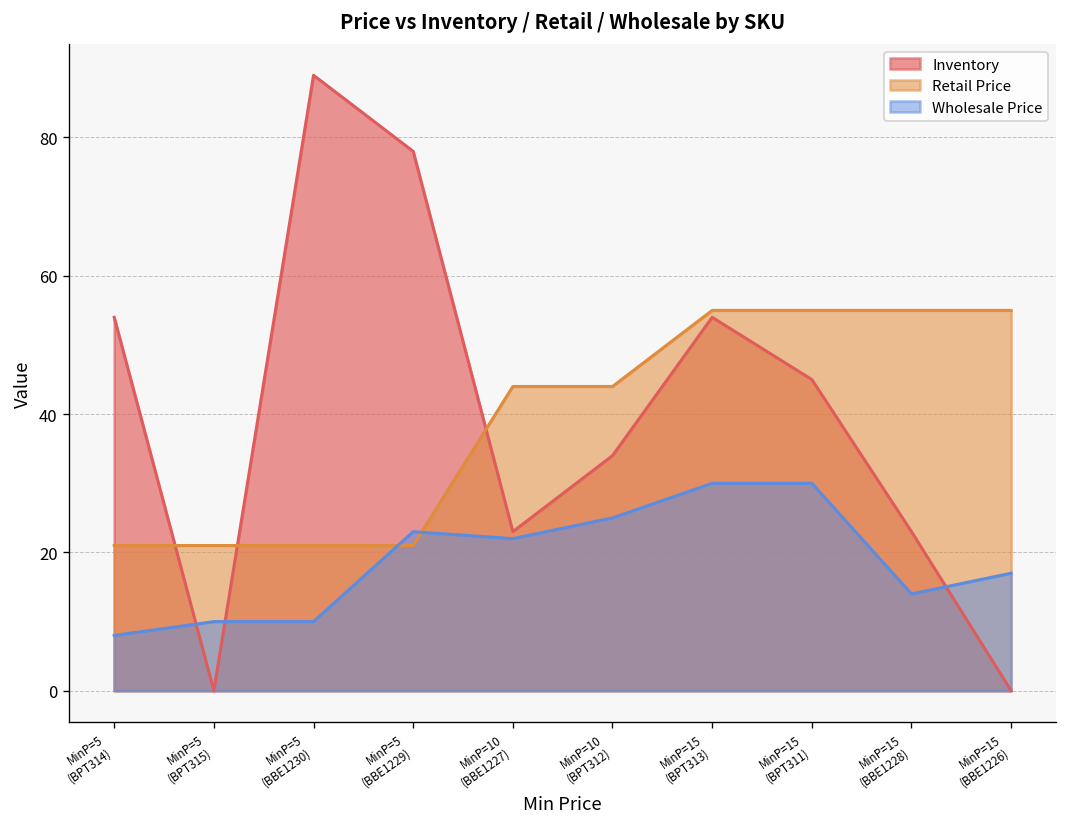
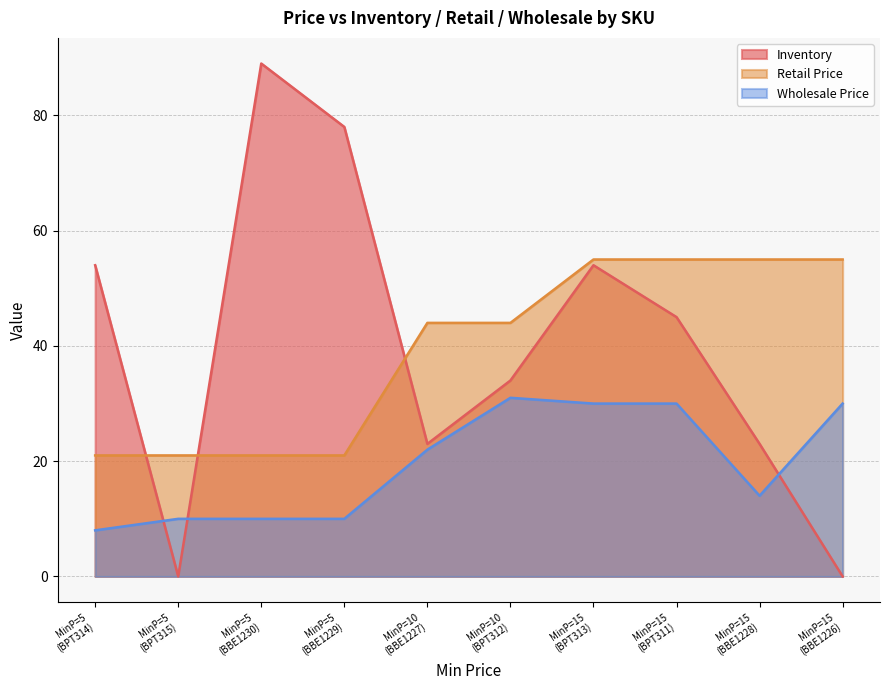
Wholesale Price, MinP=5 (BBE1229): 23 -> 10
Wholesale Price, MinP=10 (BPT312): 25 -> 31
Wholesale Price, MinP=15 (BBE1226): 17 -> 30
